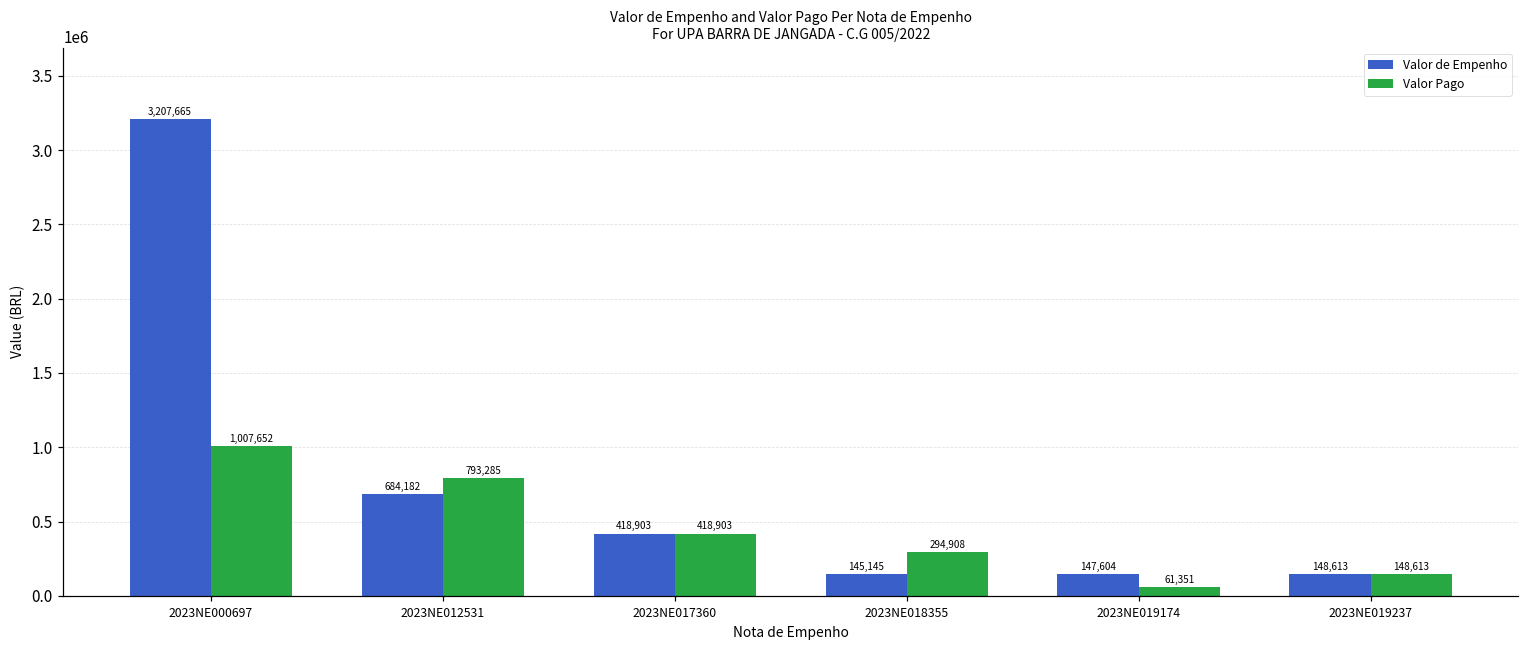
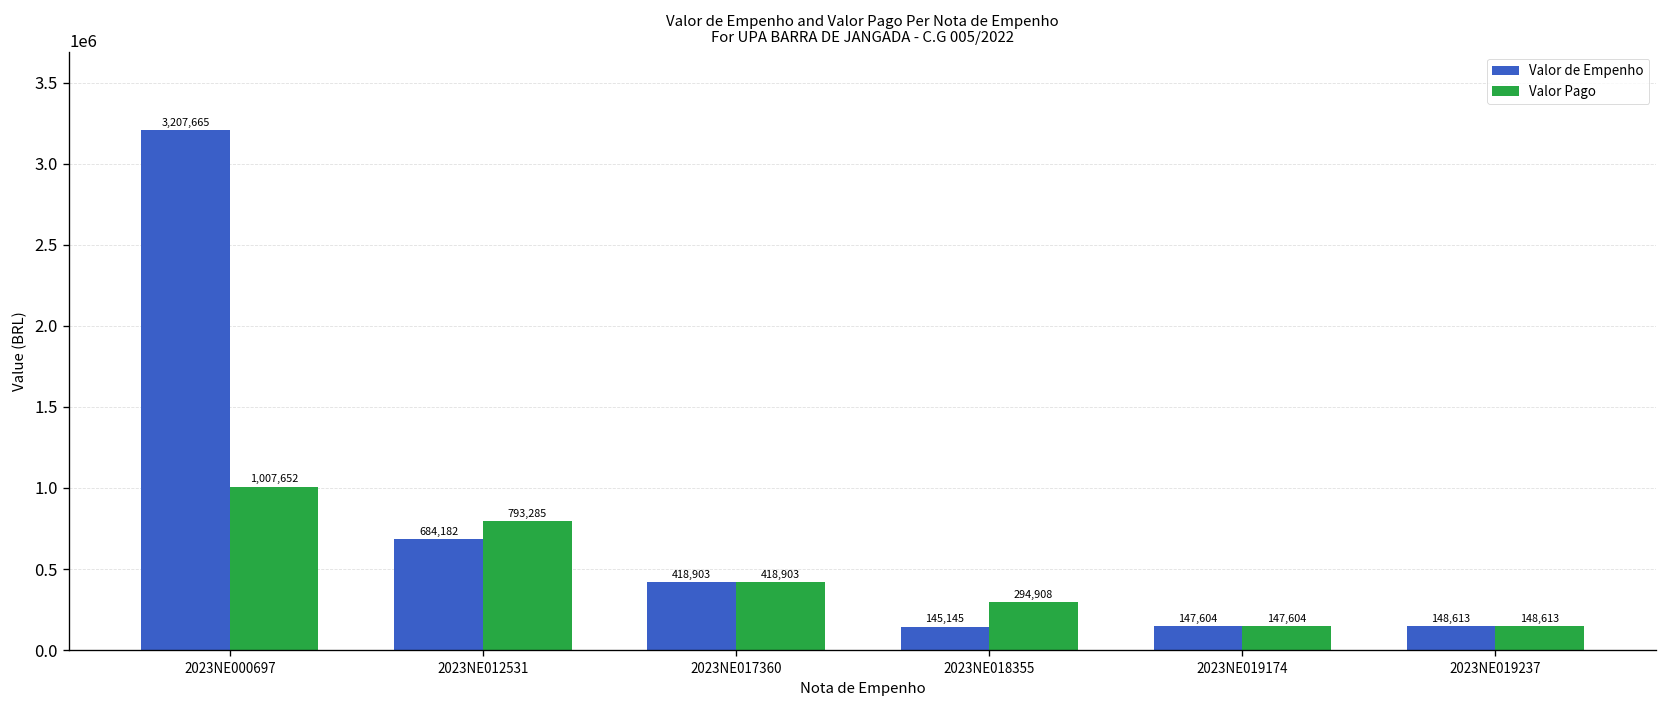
Valor Pago, 2023NE019174: 61,351 -> 147,604
